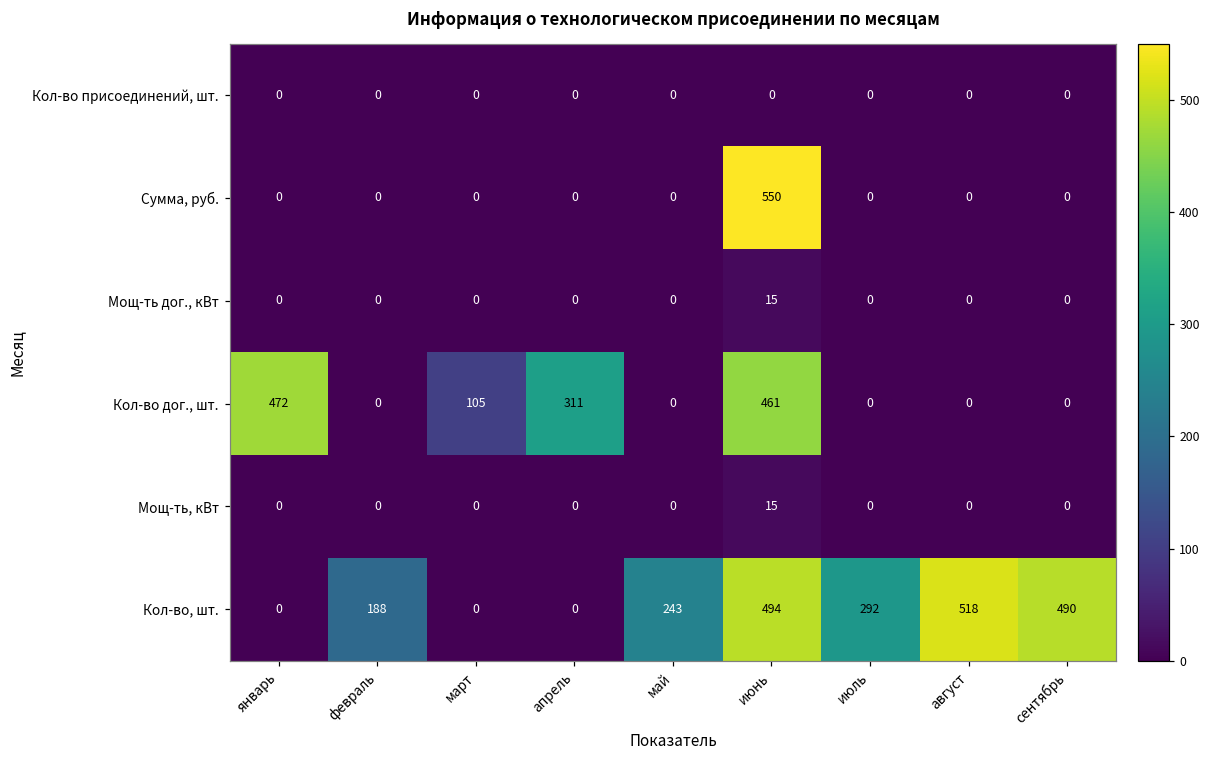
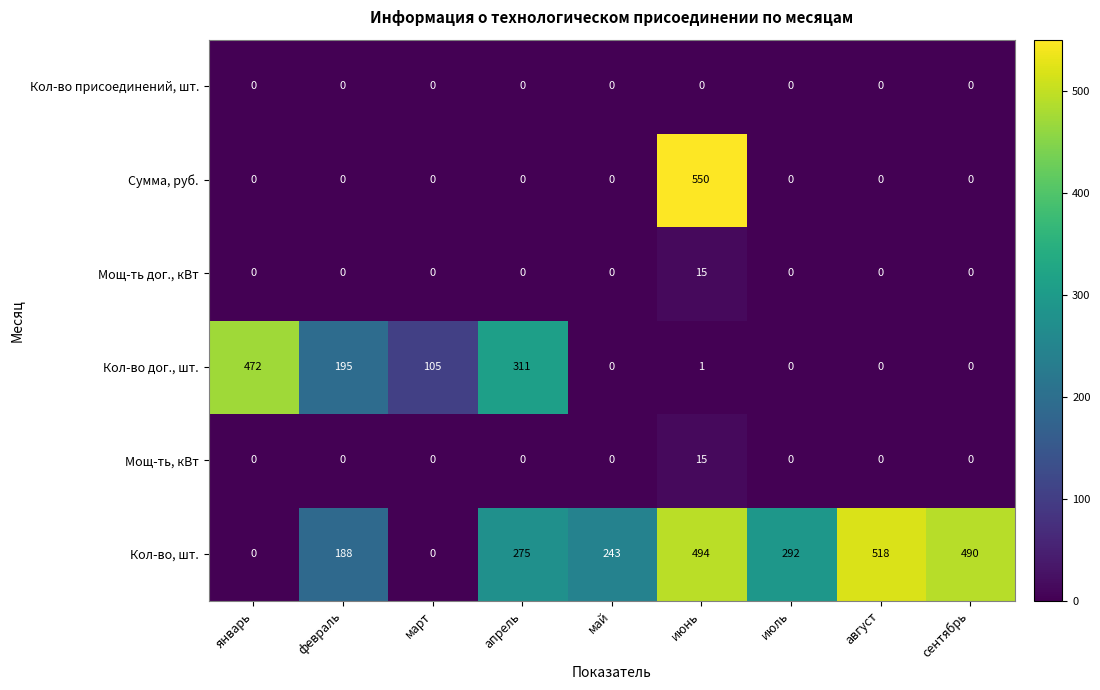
Кол-во дог., шт., февраль: 0 -> 195
Кол-во дог., шт., июнь: 461 -> 1
Кол-во, шт., апрель: 0 -> 275
